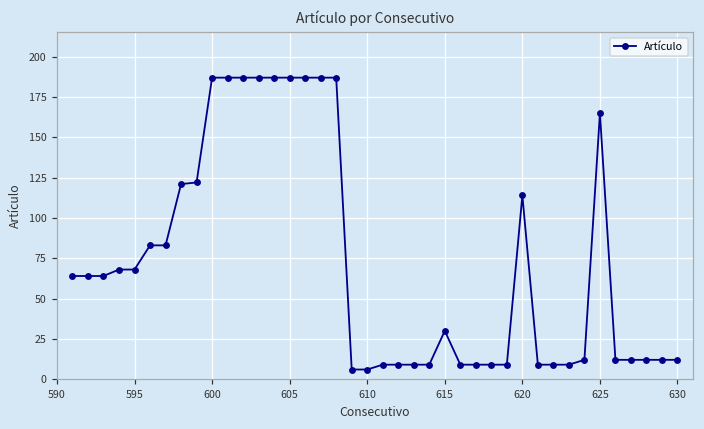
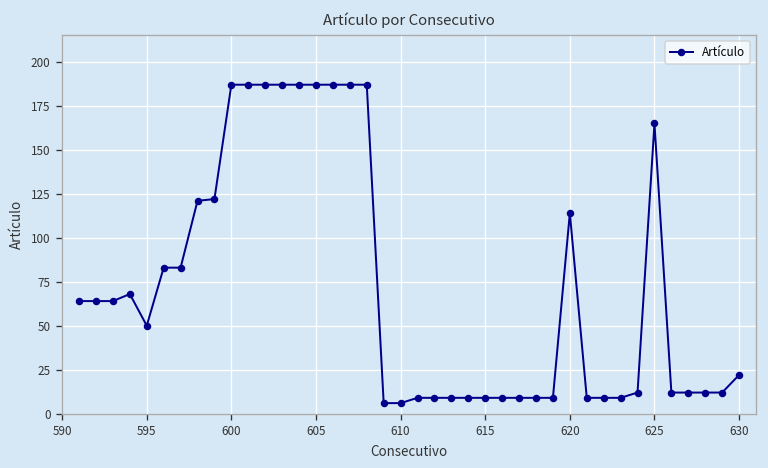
595: 68 -> 50
615: 30 -> 9
630: 12 -> 22
